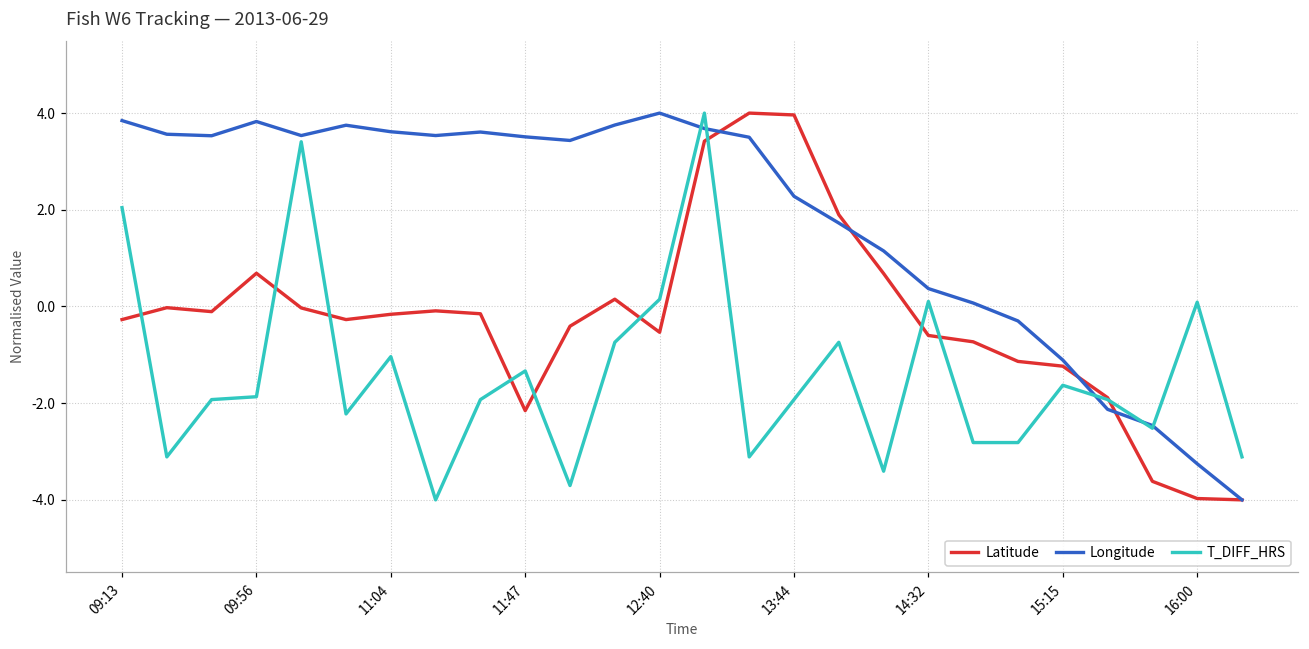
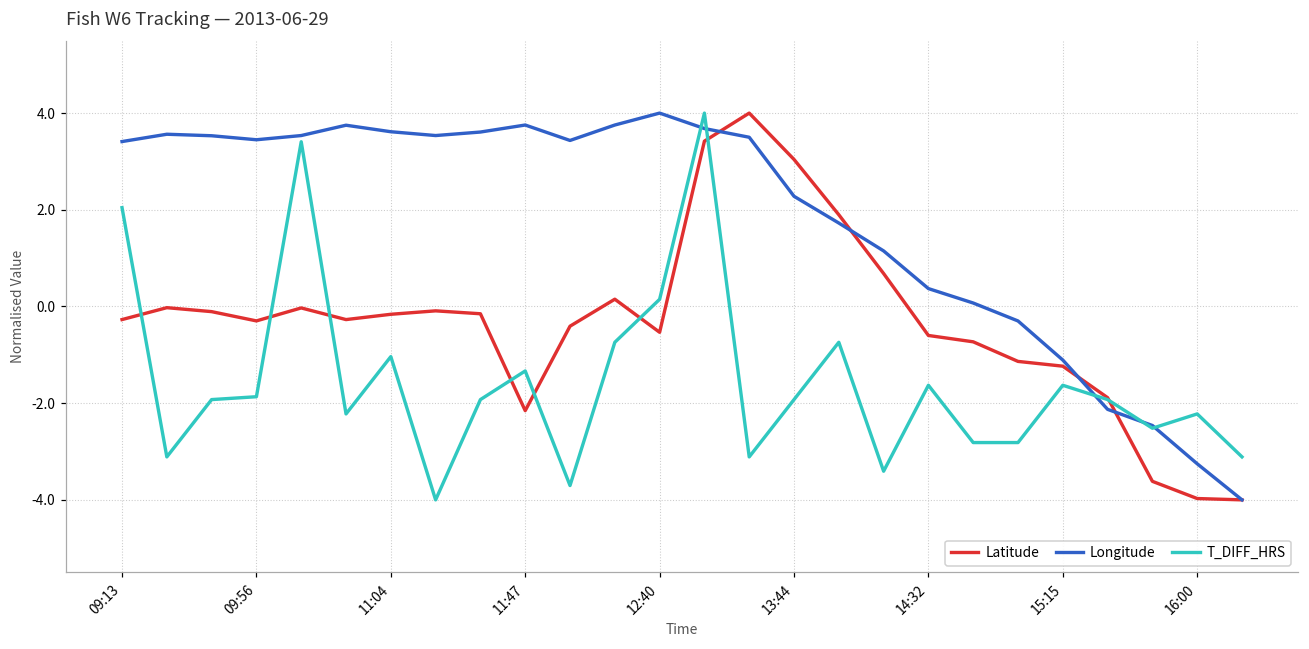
Longitude, 09:13: 3.8 -> 3.4
Latitude, 09:56: 0.7 -> -0.3
Longitude, 09:56: 3.8 -> 3.4
Longitude, 11:47: 3.5 -> 3.8
Latitude, 13:44: 4.0 -> 3.0
T_DIFF_HRS, 14:32: 0.1 -> -1.6
T_DIFF_HRS, 16:00: 0.1 -> -2.2
